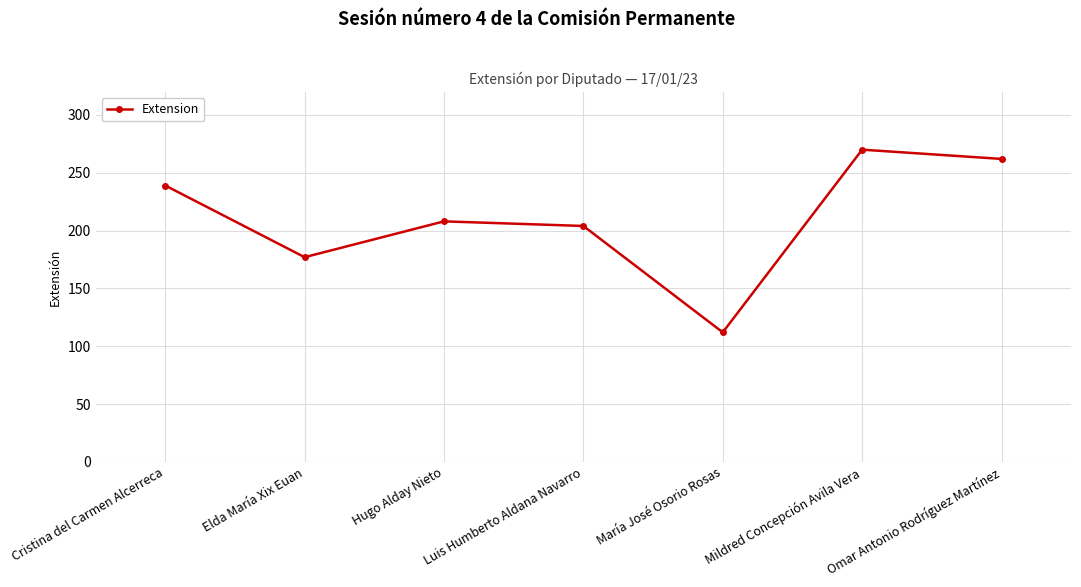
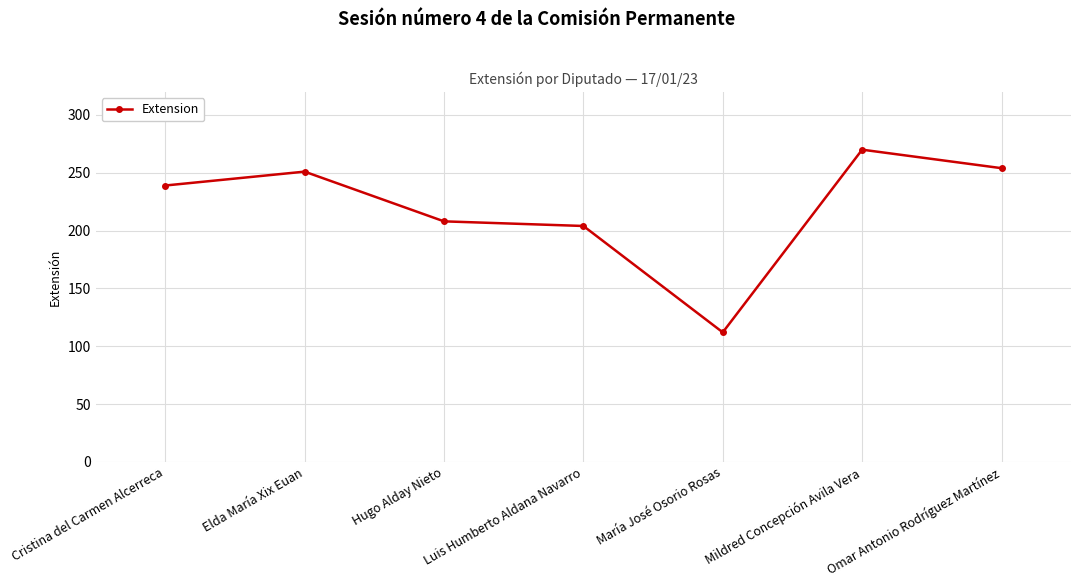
Elda María Xix Euan: 177 -> 251
Omar Antonio Rodríguez Martínez: 262 -> 254
